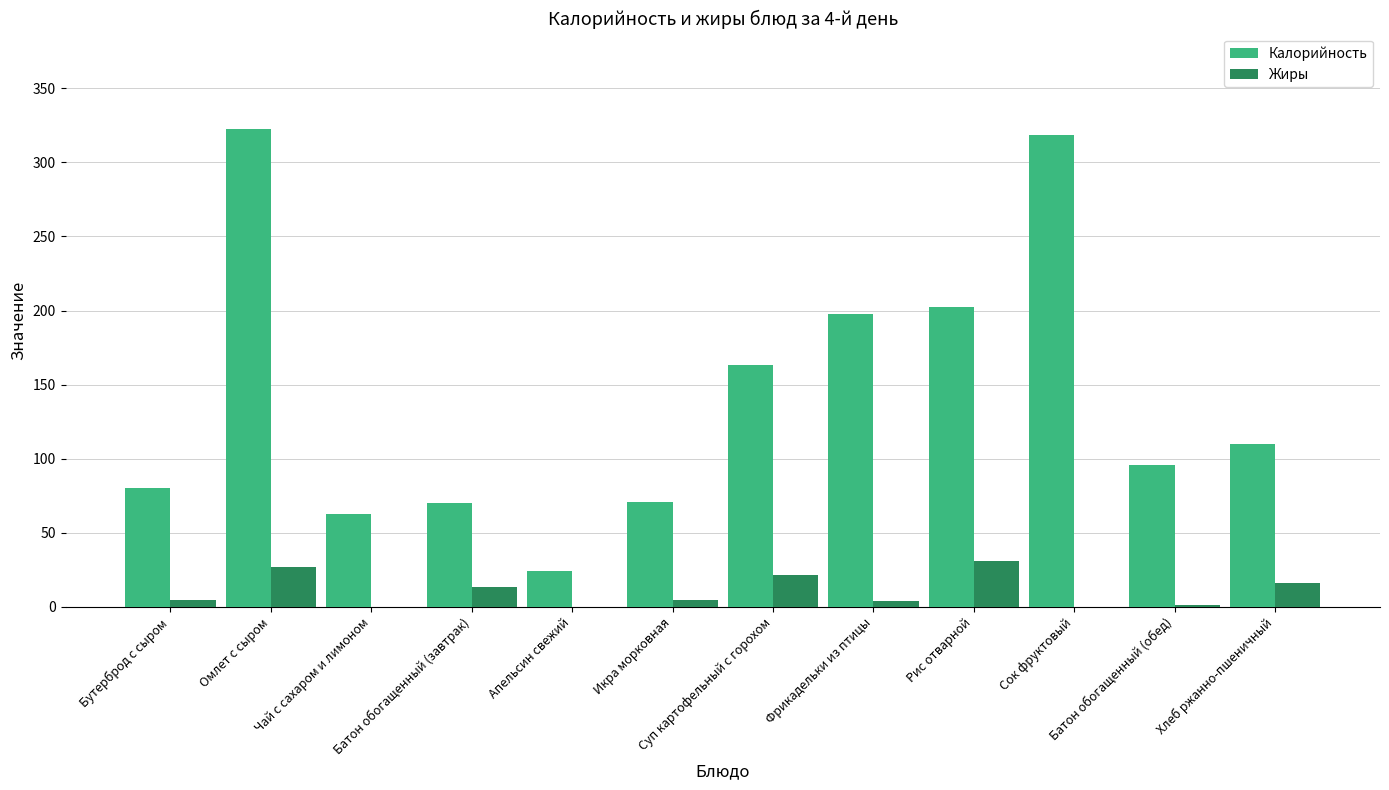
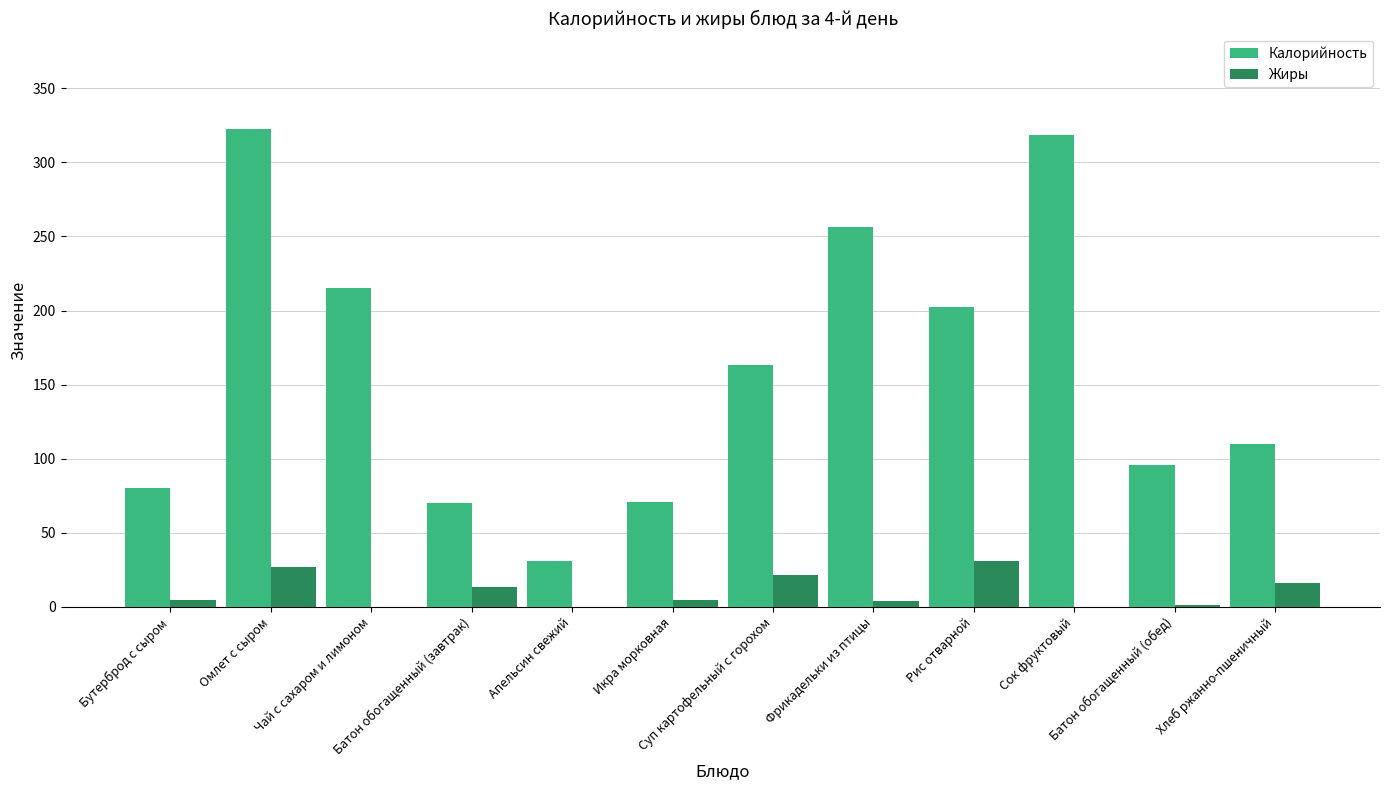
Калорийность, Чай с сахаром и лимоном: 63 -> 215
Калорийность, Апельсин свежий: 24 -> 31
Калорийность, Фрикадельки из птицы: 198 -> 256
